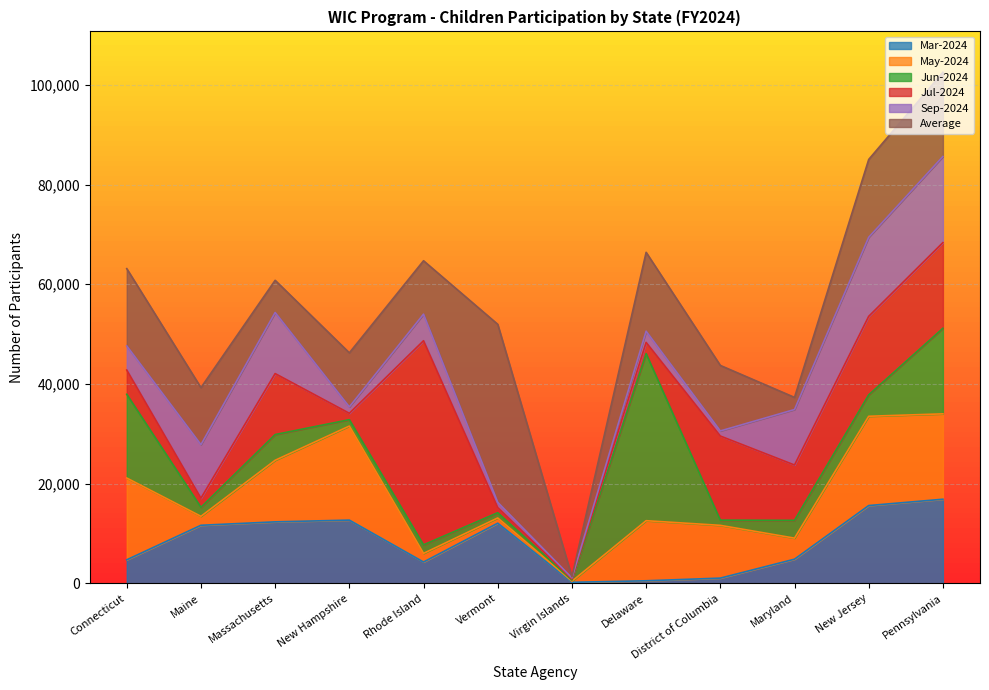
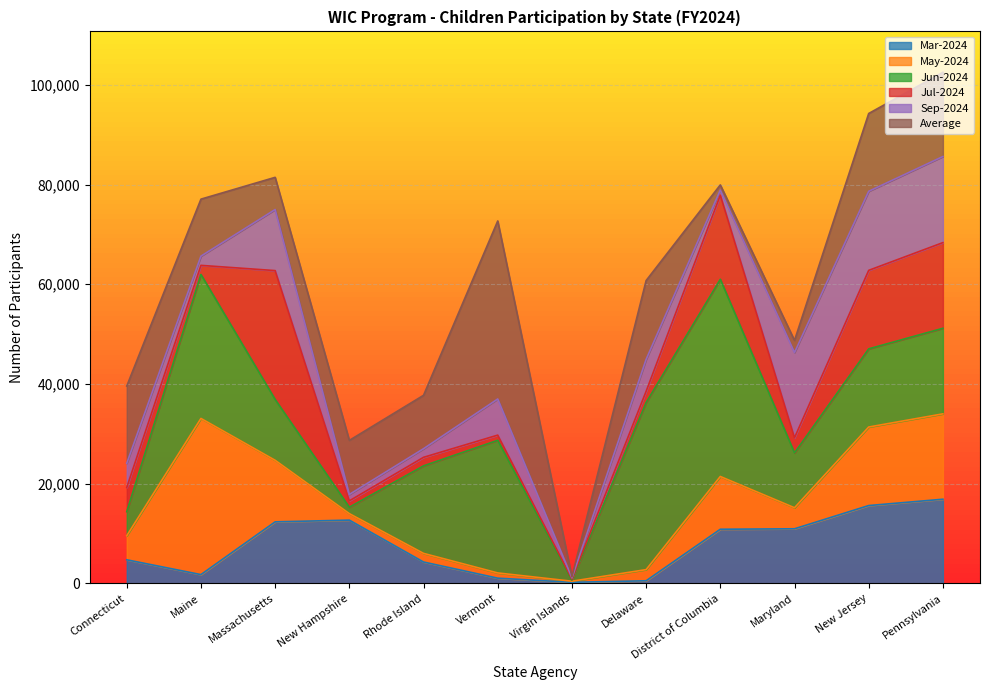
May-2024, Connecticut: 16,000 -> 5,000
Jun-2024, Connecticut: 17,000 -> 5,000
Mar-2024, Maine: 12,000 -> 2,000
May-2024, Maine: 2,000 -> 31,000
Jun-2024, Maine: 2,000 -> 29,000
Sep-2024, Maine: 11,000 -> 2,000
Jun-2024, Massachusetts: 5,000 -> 12,000
Jul-2024, Massachusetts: 12,000 -> 26,000
May-2024, New Hampshire: 19,000 -> 1,000
Jun-2024, Rhode Island: 2,000 -> 18,000
Jul-2024, Rhode Island: 41,000 -> 2,000
Sep-2024, Rhode Island: 5,000 -> 2,000
Mar-2024, Vermont: 12,000 -> 1,000
Jun-2024, Vermont: 1,000 -> 27,000
Sep-2024, Vermont: 1,000 -> 7,000
May-2024, Delaware: 12,000 -> 2,000
Sep-2024, Delaware: 2,000 -> 6,000
Mar-2024, District of Columbia: 1,000 -> 11,000
Jun-2024, District of Columbia: 1,000 -> 40,000
Average, District of Columbia: 13,000 -> 1,000
Mar-2024, Maryland: 5,000 -> 11,000
Jun-2024, Maryland: 4,000 -> 11,000
Jul-2024, Maryland: 11,000 -> 3,000
Sep-2024, Maryland: 11,000 -> 17,000
May-2024, New Jersey: 18,000 -> 16,000
Jun-2024, New Jersey: 4,000 -> 16,000
